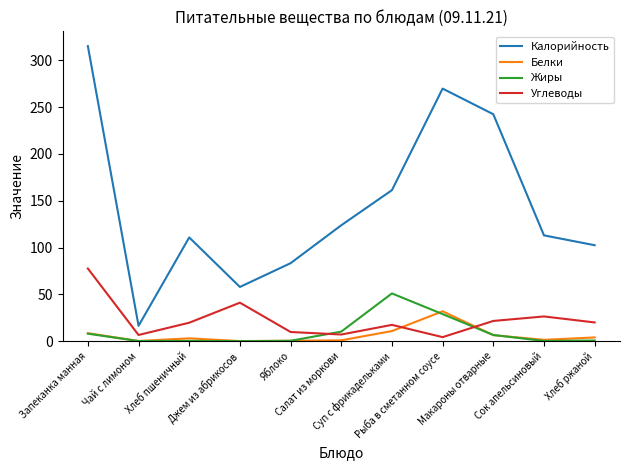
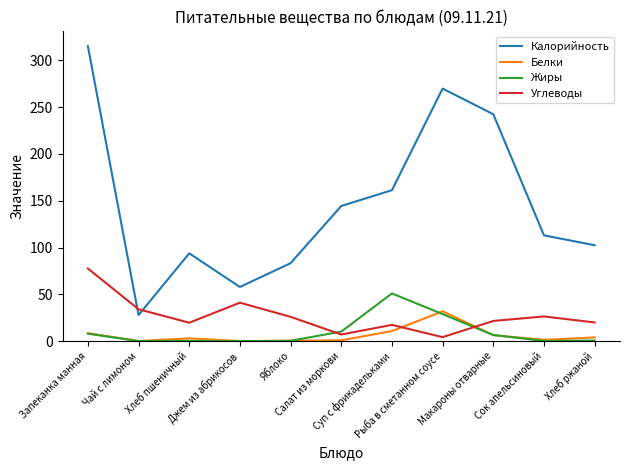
Калорийность, Чай с лимоном: 20 -> 30
Углеводы, Чай с лимоном: 10 -> 30
Калорийность, Хлеб пшеничный: 110 -> 90
Углеводы, Яблоко: 10 -> 30
Калорийность, Салат из моркови: 120 -> 140
